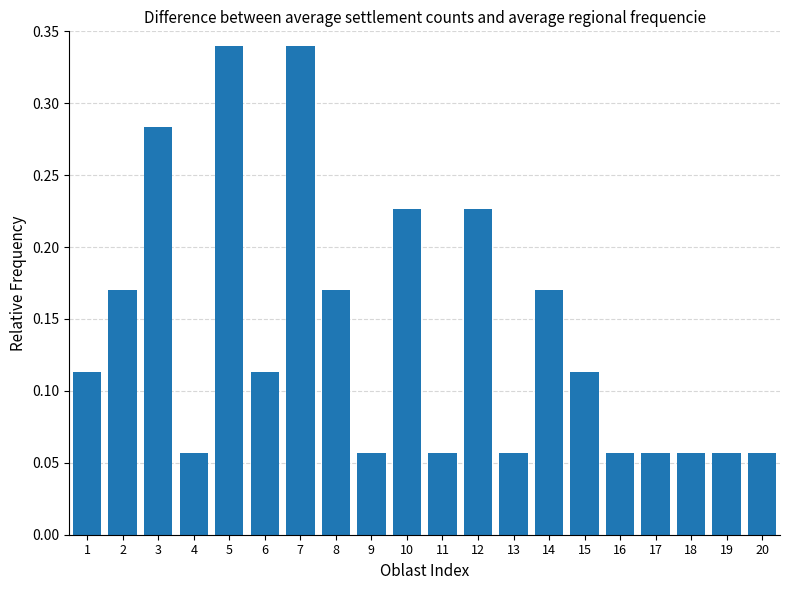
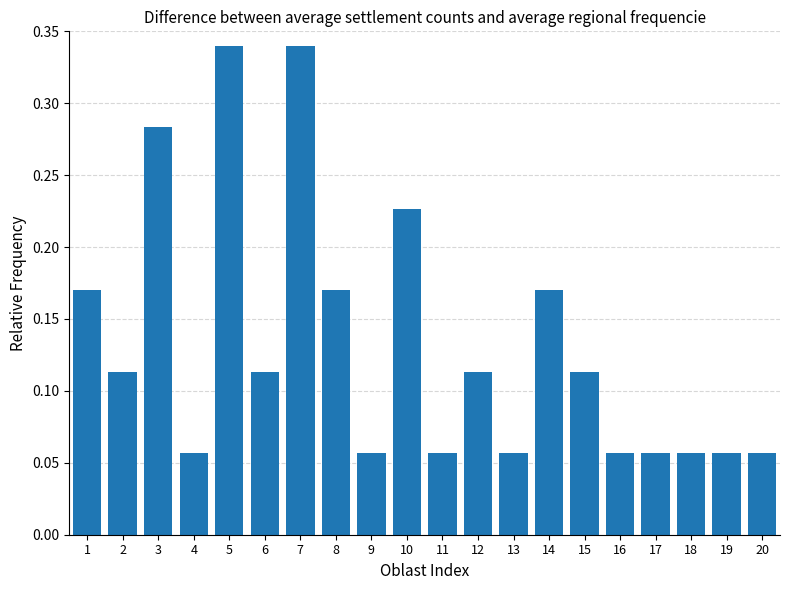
1: 0.113 -> 0.170
2: 0.170 -> 0.113
12: 0.227 -> 0.113
